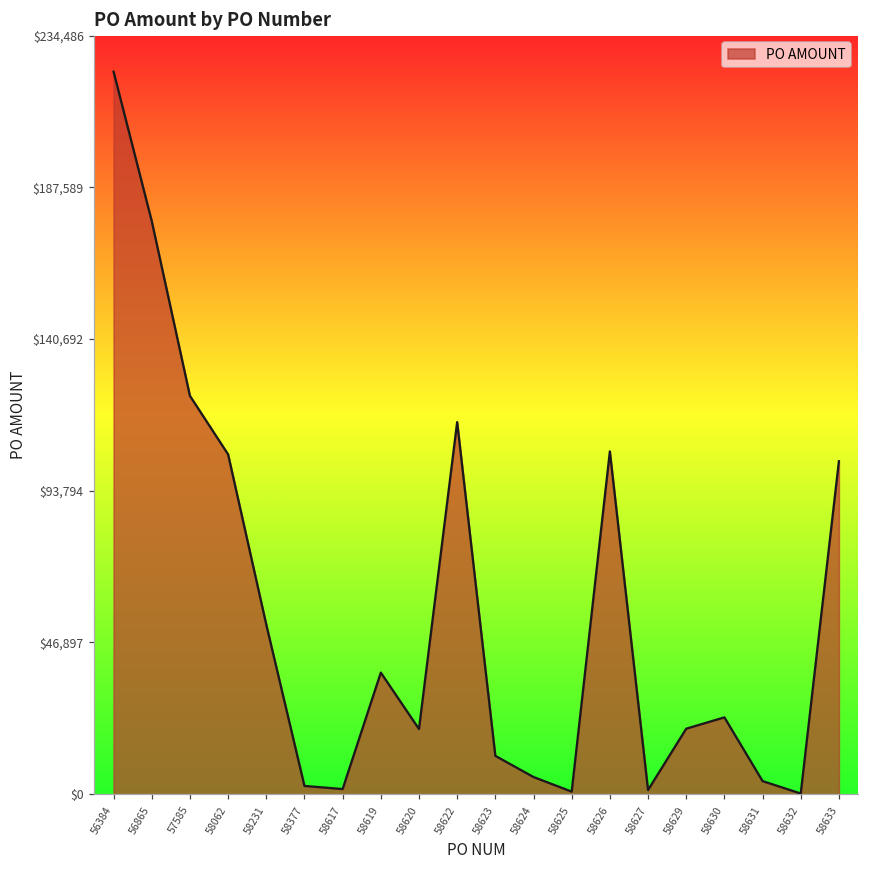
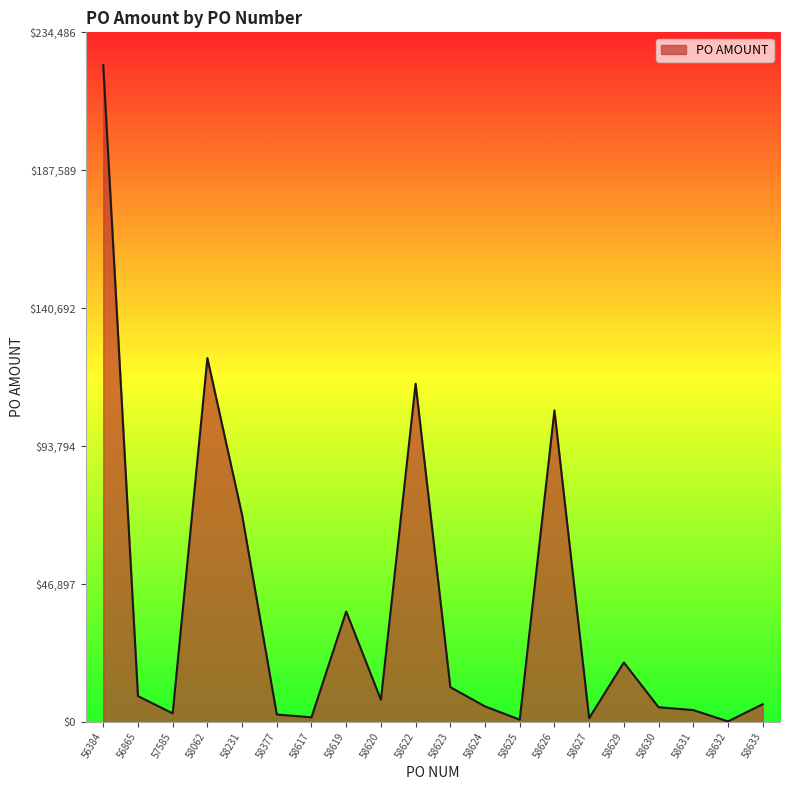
56865: $177,000 -> $9,000
57585: $123,000 -> $3,000
58062: $105,000 -> $124,000
58231: $52,000 -> $70,000
58620: $20,000 -> $8,000
58630: $24,000 -> $5,000
58633: $103,000 -> $6,000
